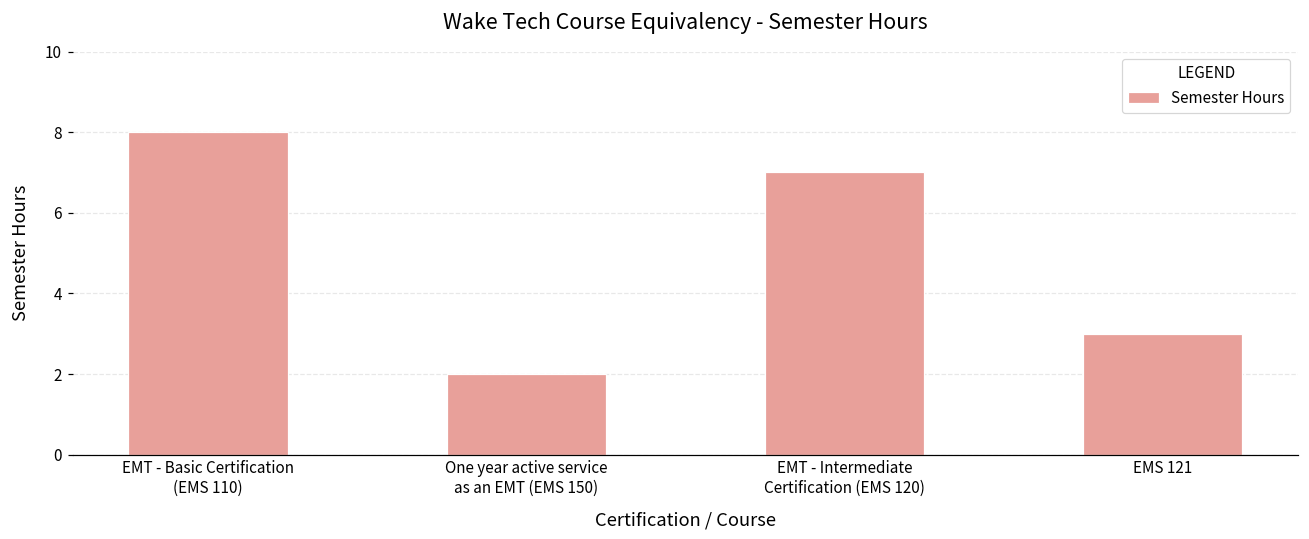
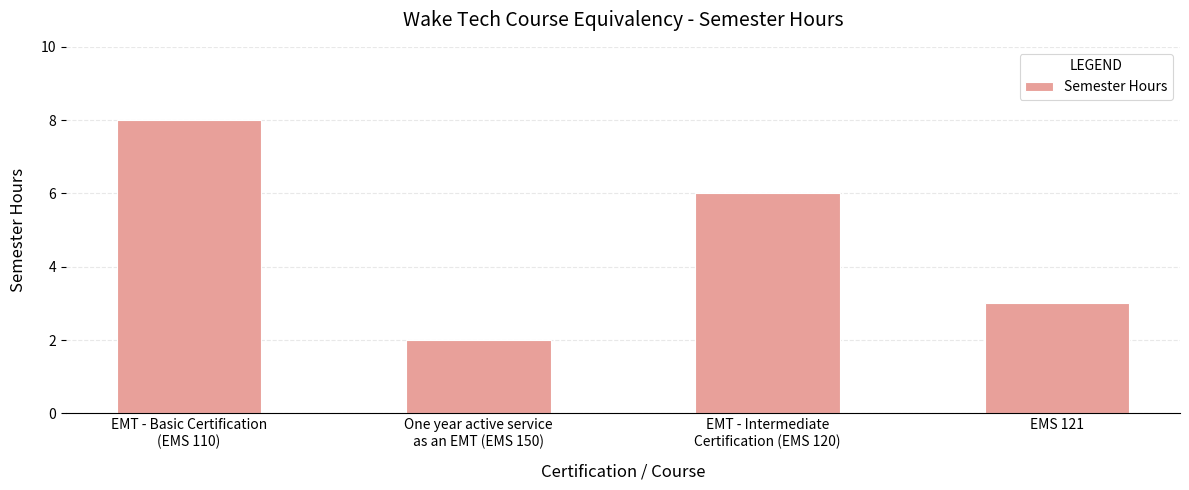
EMT - Intermediate Certification (EMS 120): 7 -> 6
